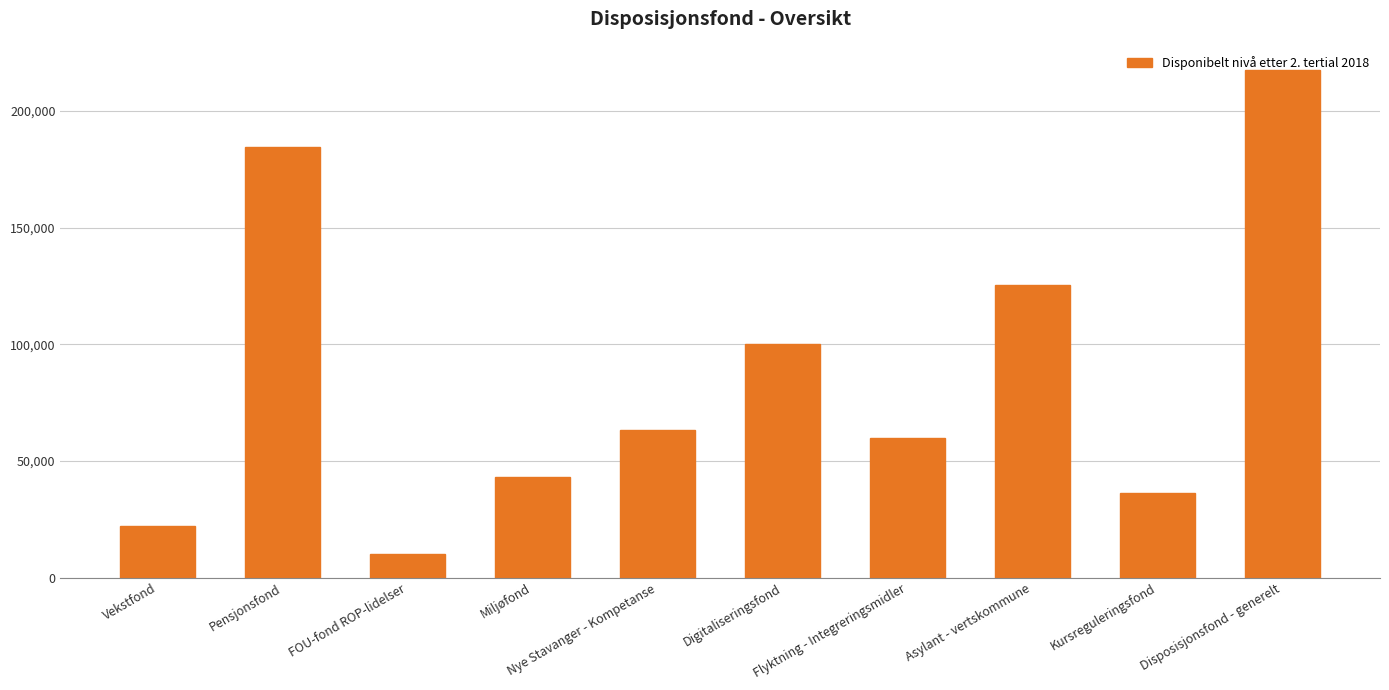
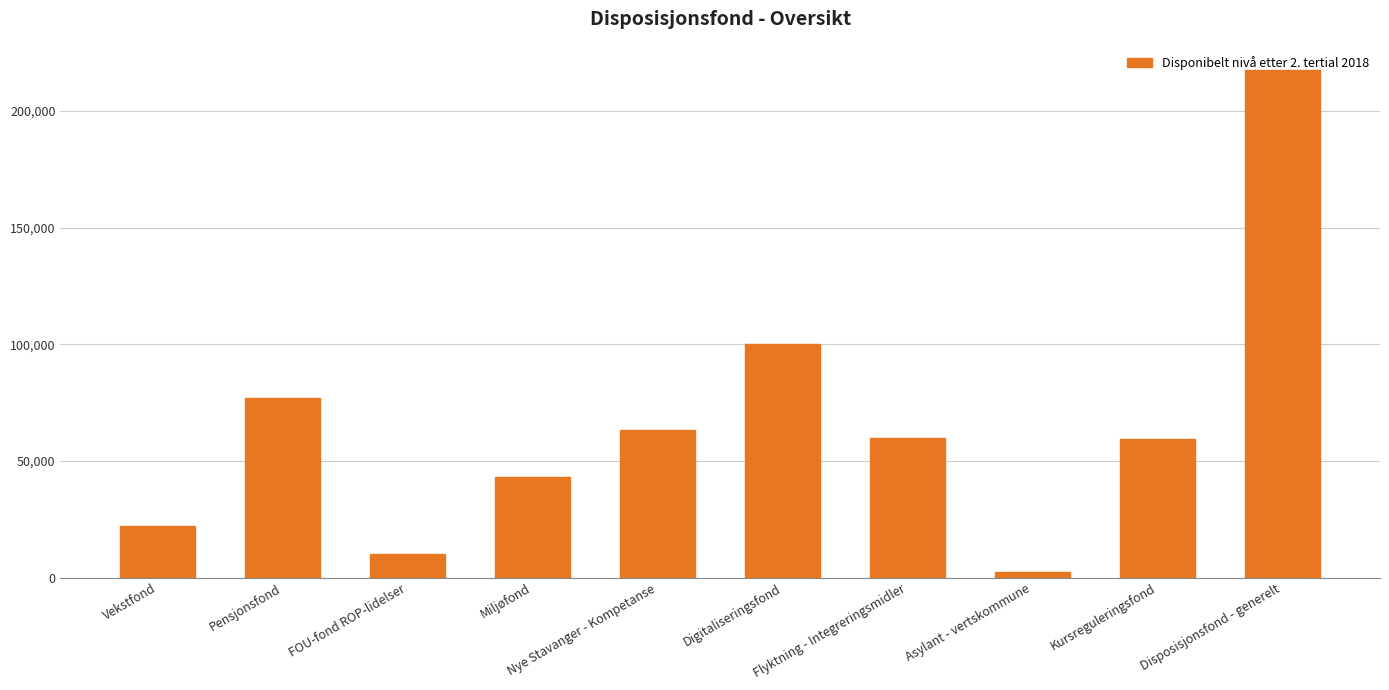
Pensjonsfond: 185,000 -> 77,000
Asylant - vertskommune: 125,000 -> 2,000
Kursreguleringsfond: 36,000 -> 59,000
